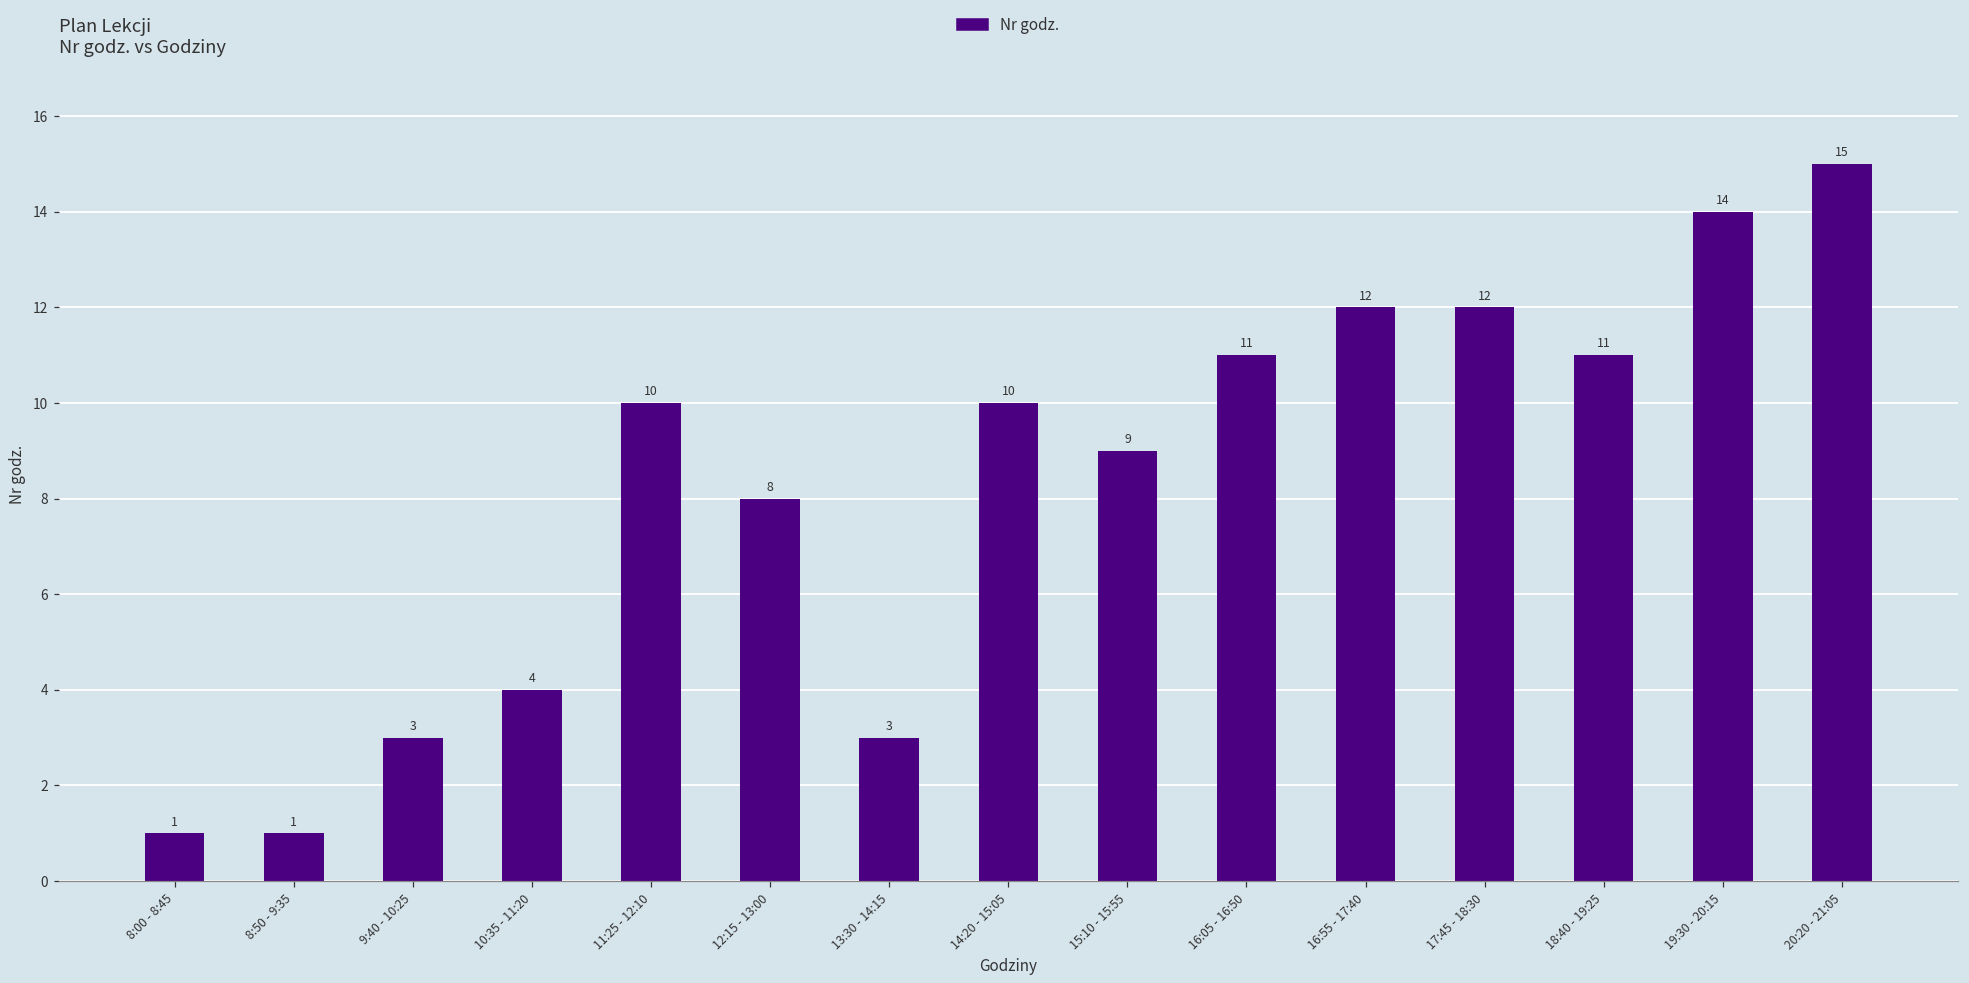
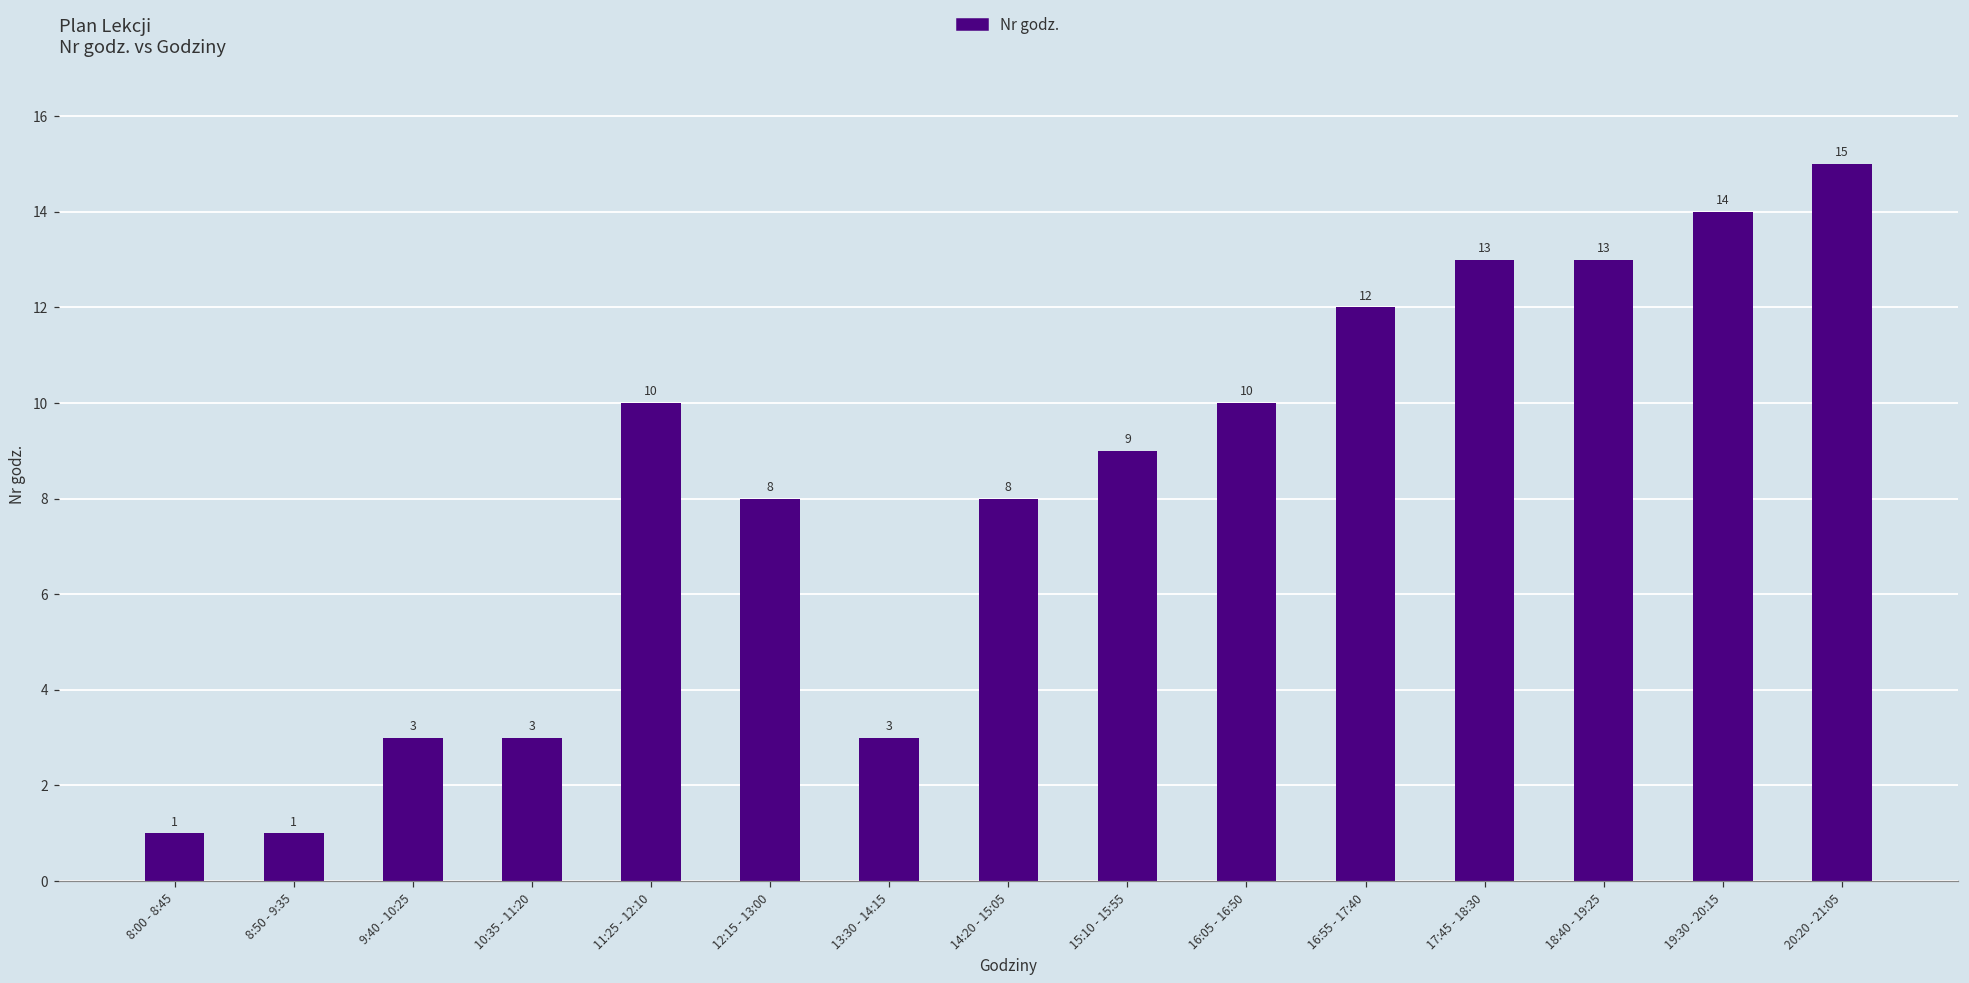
10:35 - 11:20: 4 -> 3
14:20 - 15:05: 10 -> 8
16:05 - 16:50: 11 -> 10
17:45 - 18:30: 12 -> 13
18:40 - 19:25: 11 -> 13
